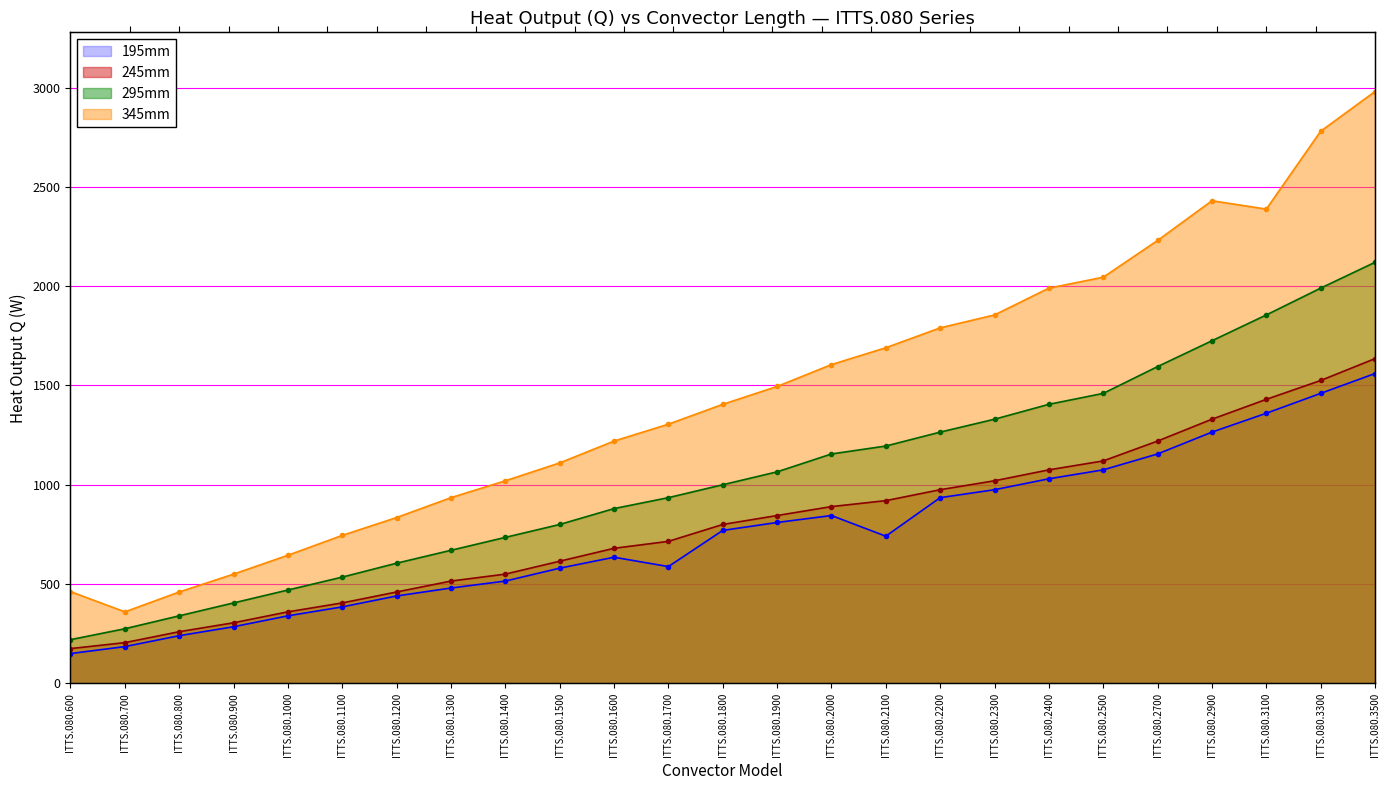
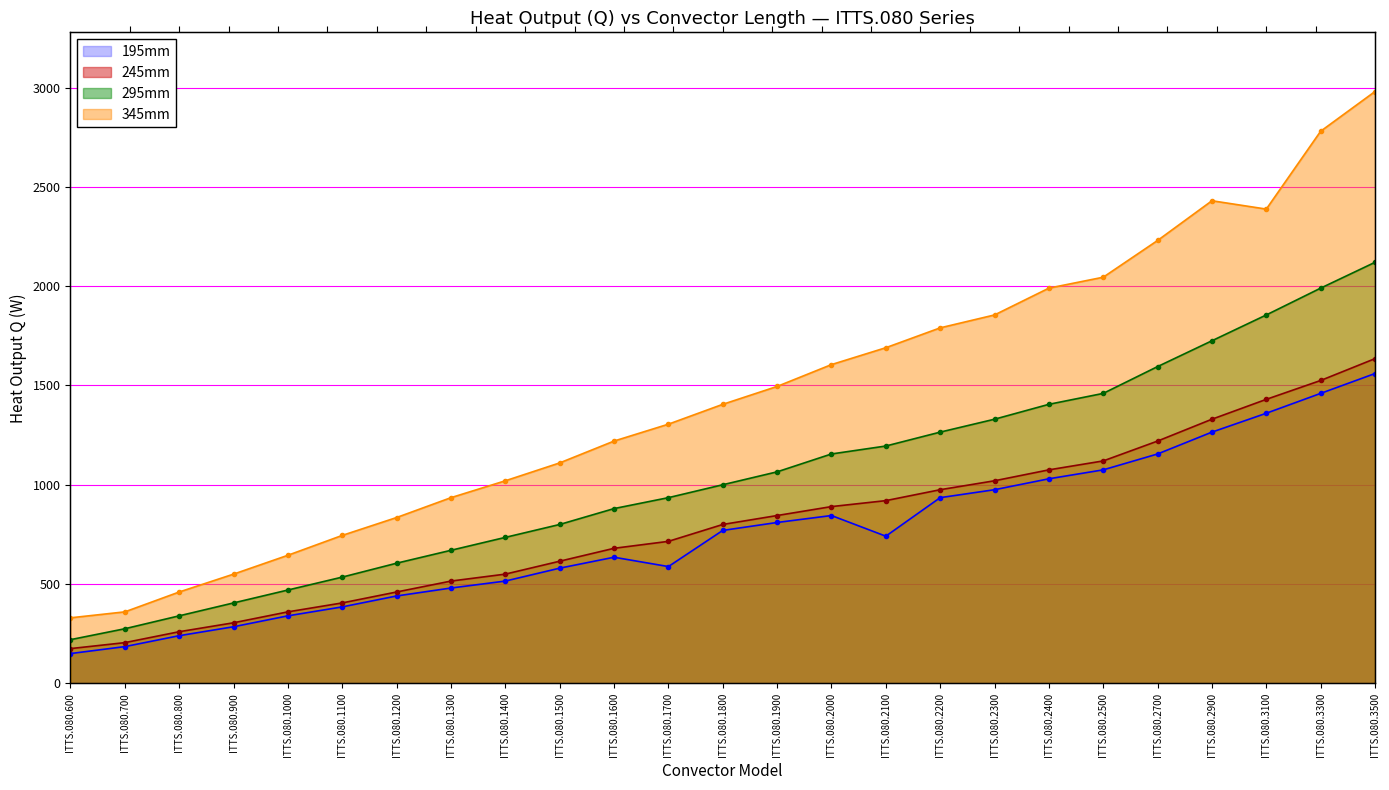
345mm, ITTS.080.600: 460 -> 330
